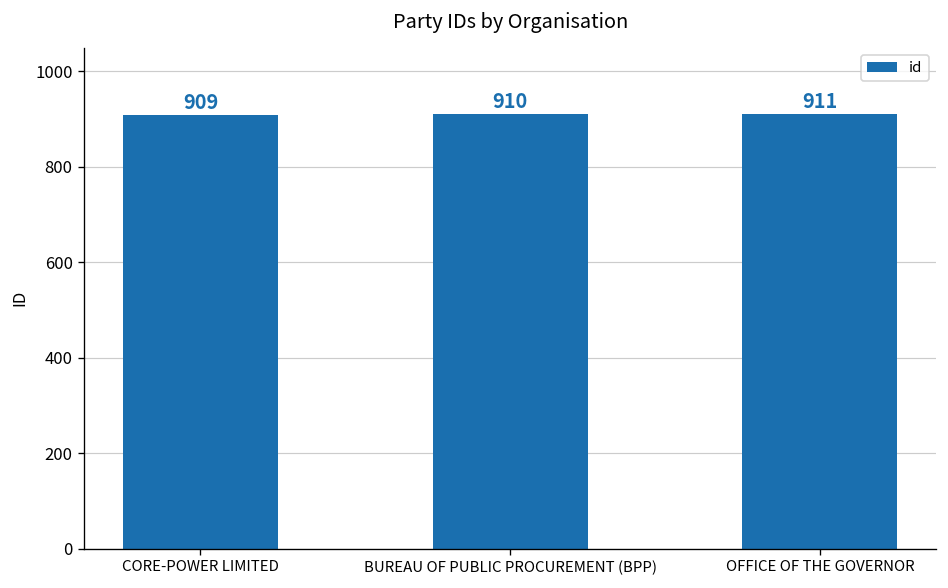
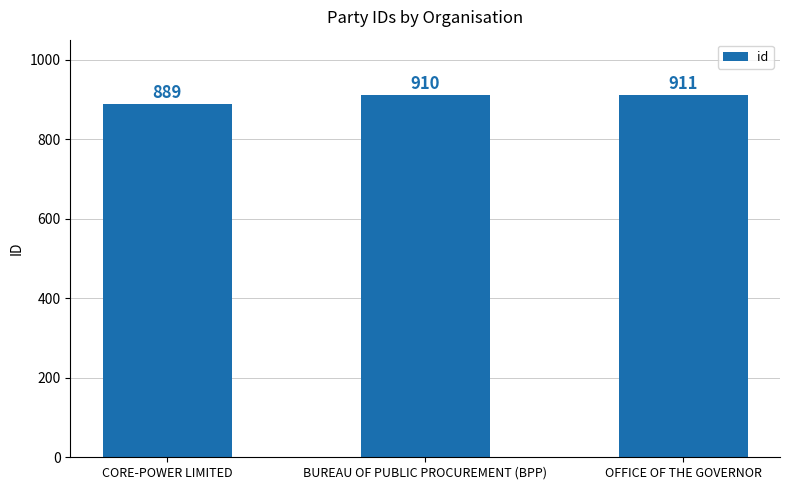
CORE-POWER LIMITED: 909 -> 889
